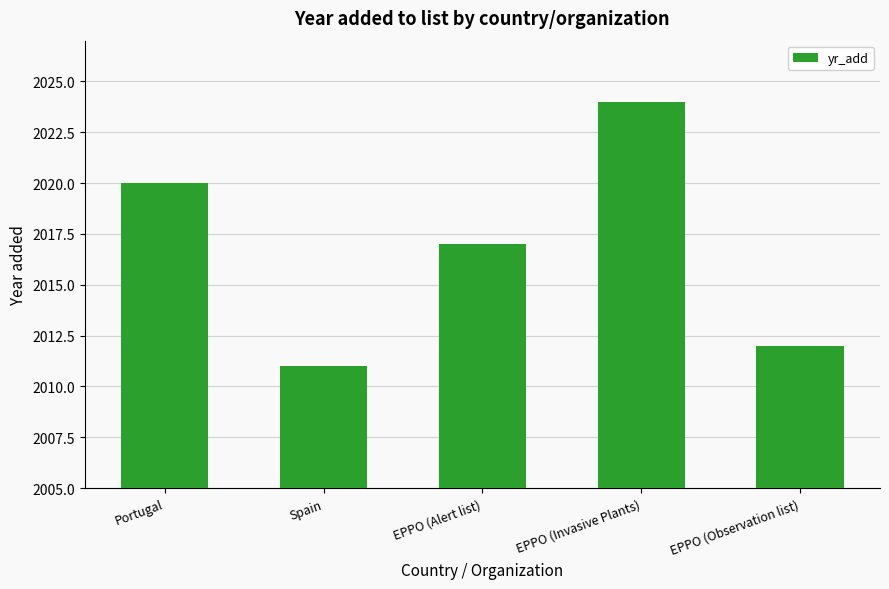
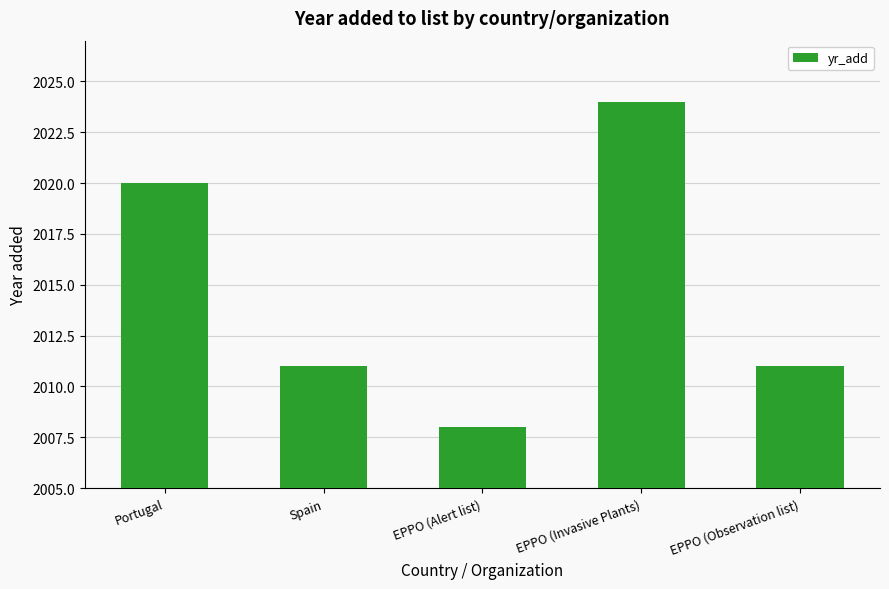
EPPO (Alert list): 2017 -> 2008
EPPO (Observation list): 2012 -> 2011
